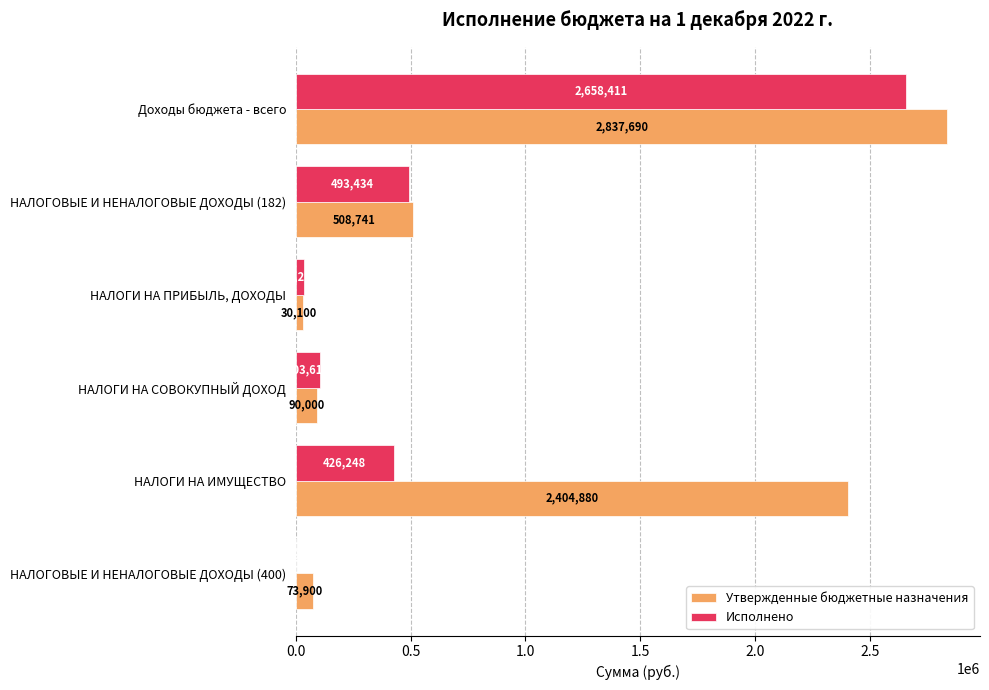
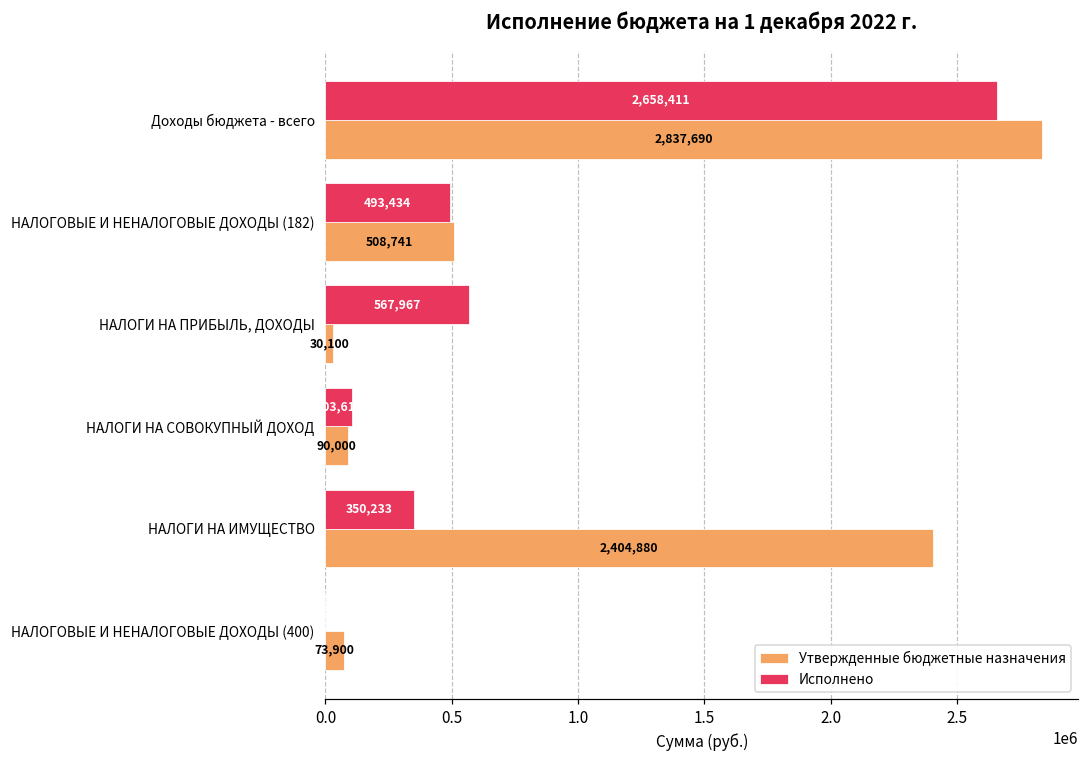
Исполнено, НАЛОГИ НА ПРИБЫЛЬ, ДОХОДЫ: 40000 -> 570000
Исполнено, НАЛОГИ НА ИМУЩЕСТВО: 426,248 -> 350,233
